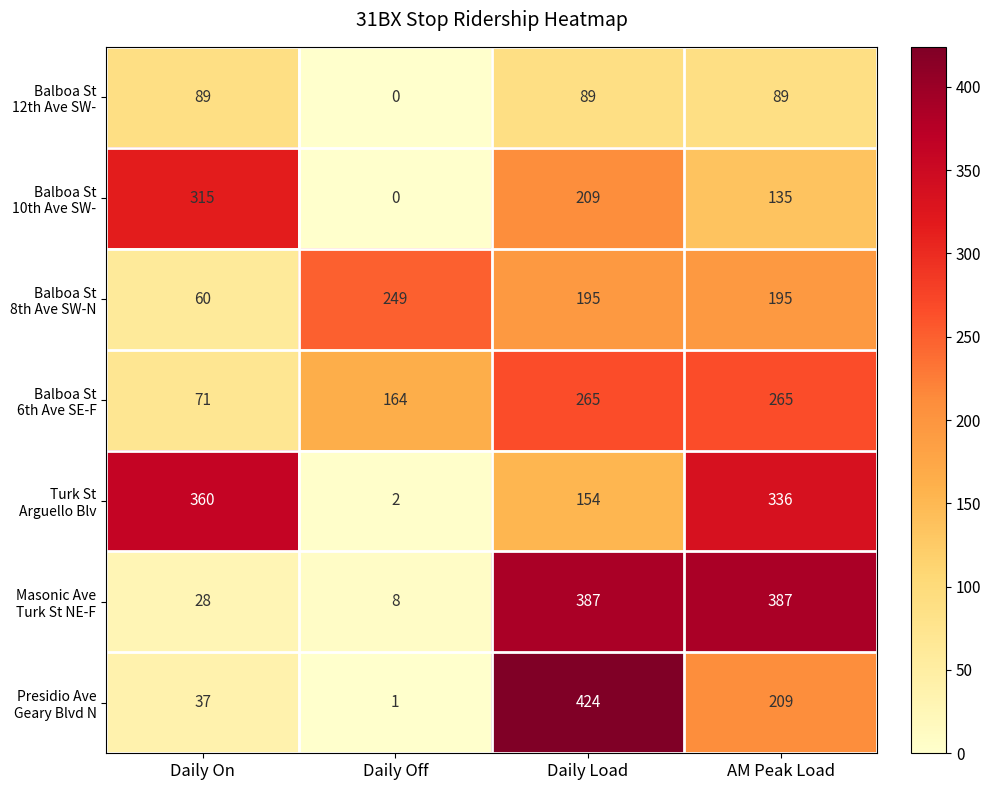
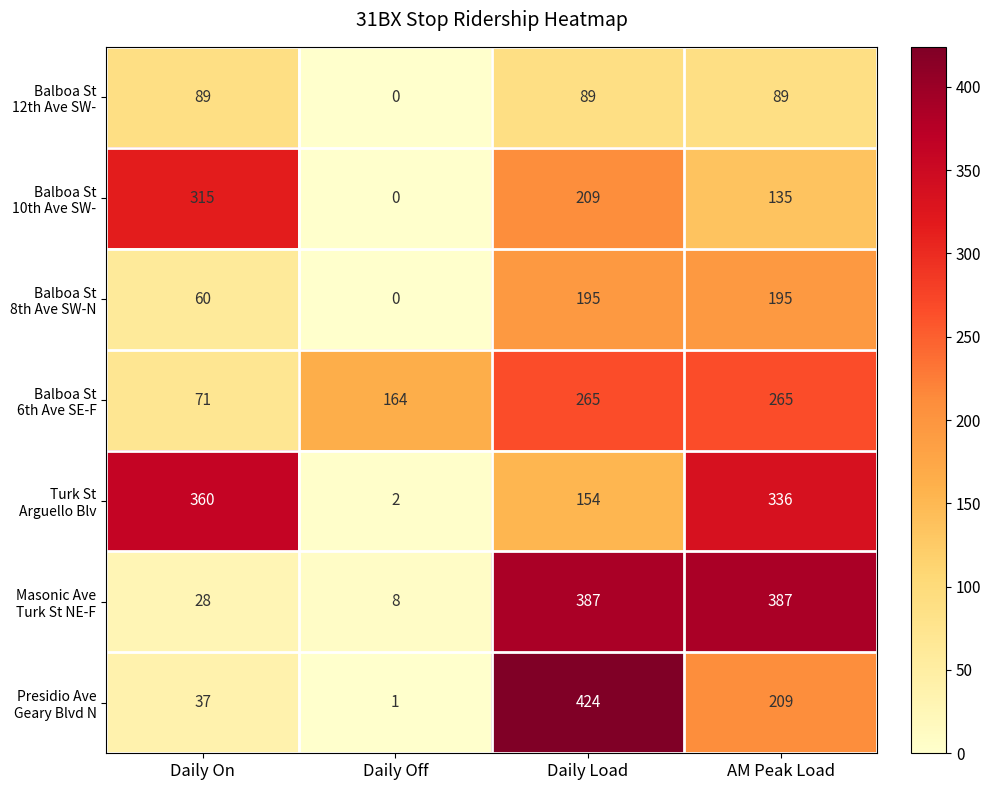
Balboa St 8th Ave SW-N, Daily Off: 249 -> 0
